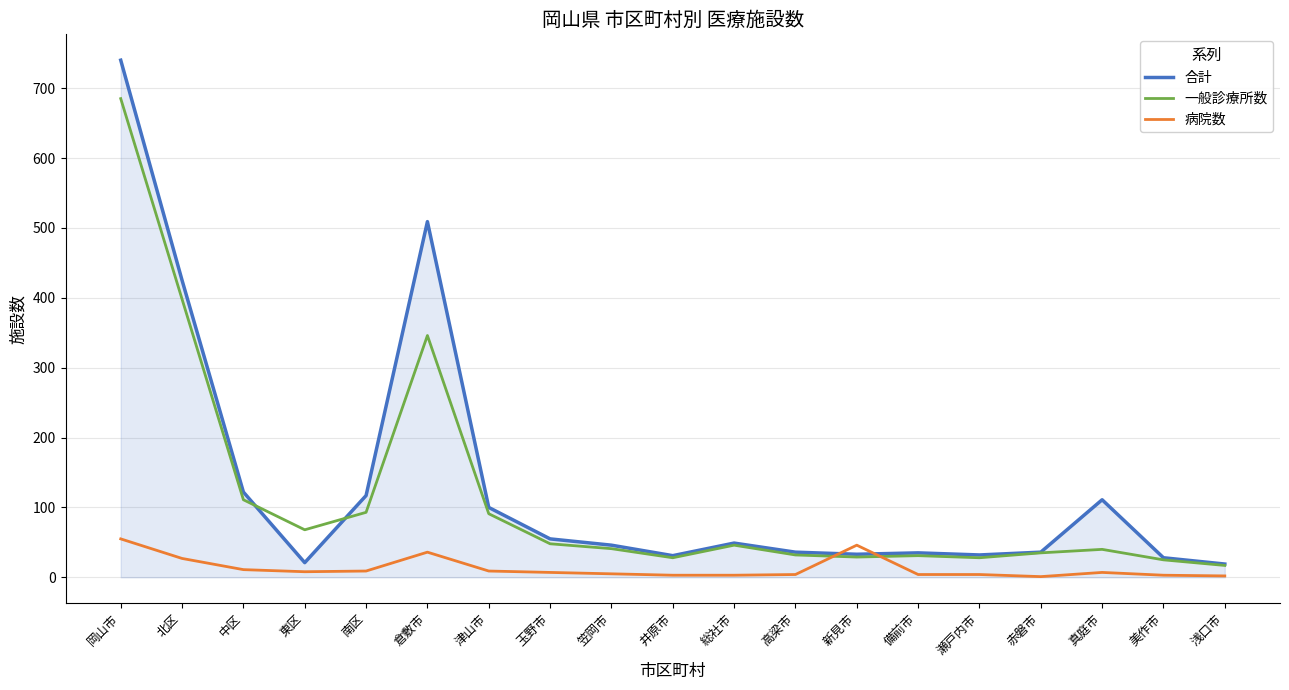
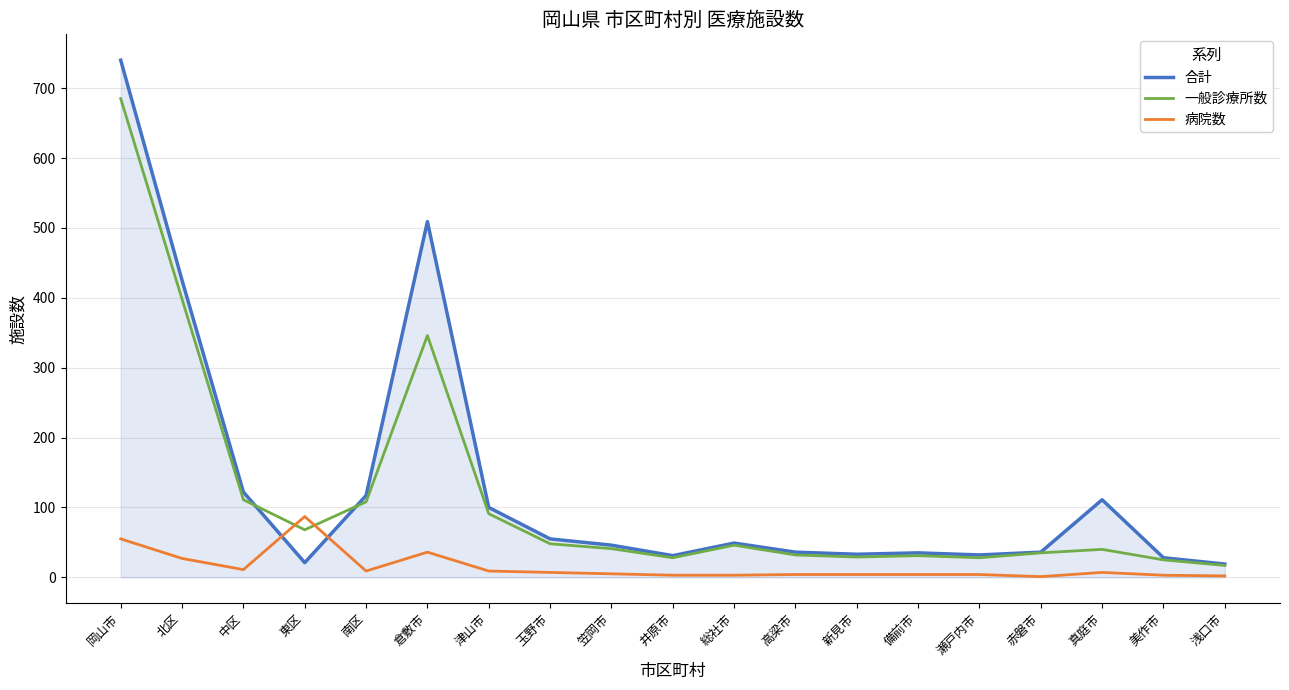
病院数, 東区: 10 -> 90
一般診療所数, 南区: 90 -> 110
病院数, 新見市: 50 -> 0
